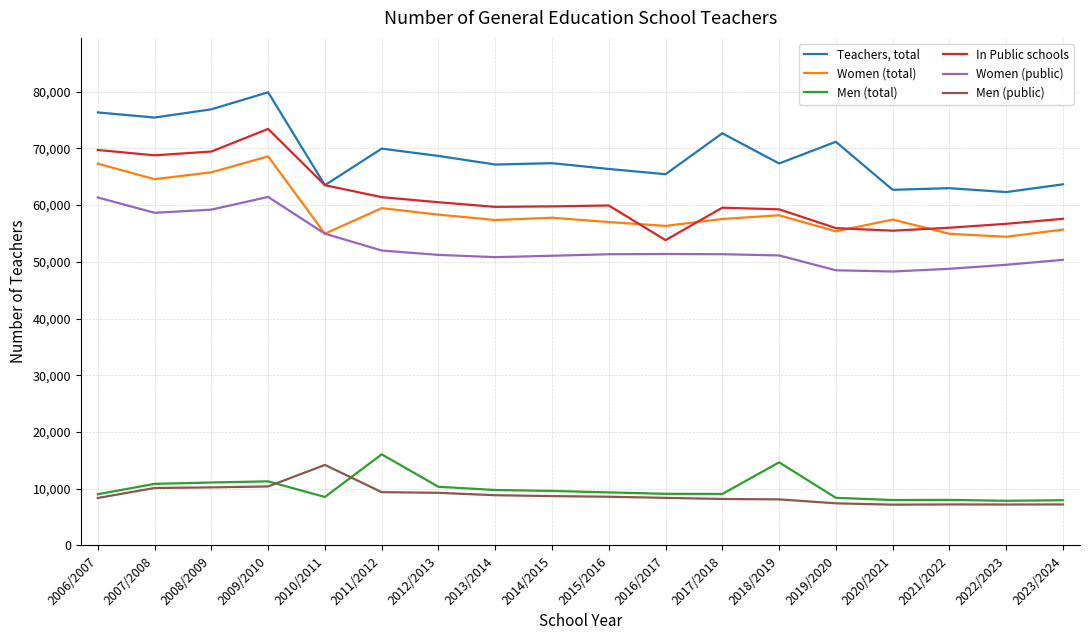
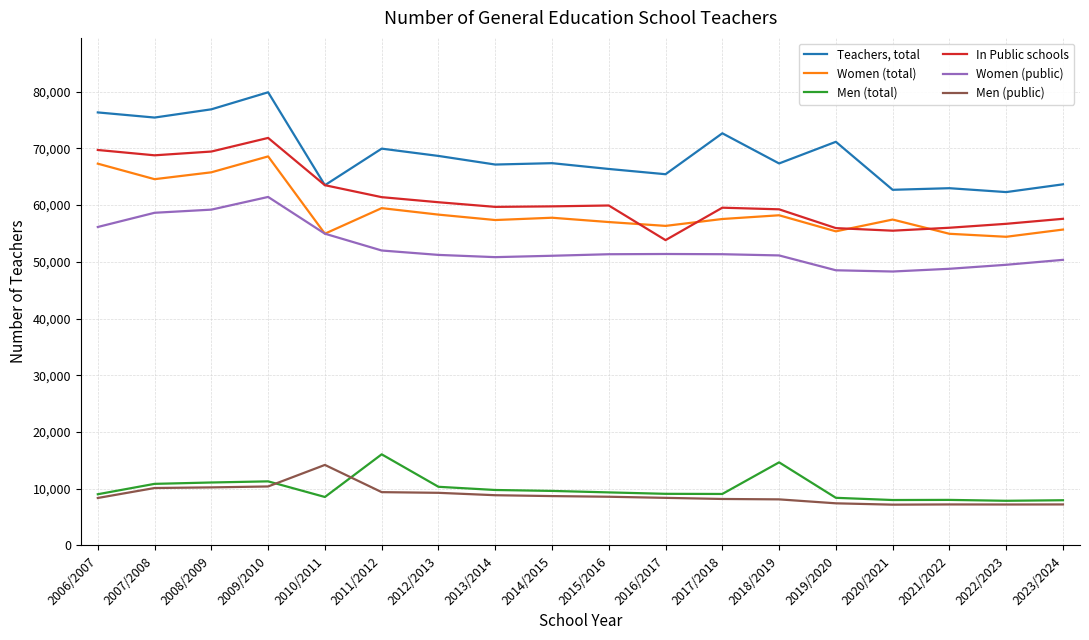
Women (public), 2006/2007: 61,000 -> 56,000
In Public schools, 2009/2010: 73,000 -> 72,000
